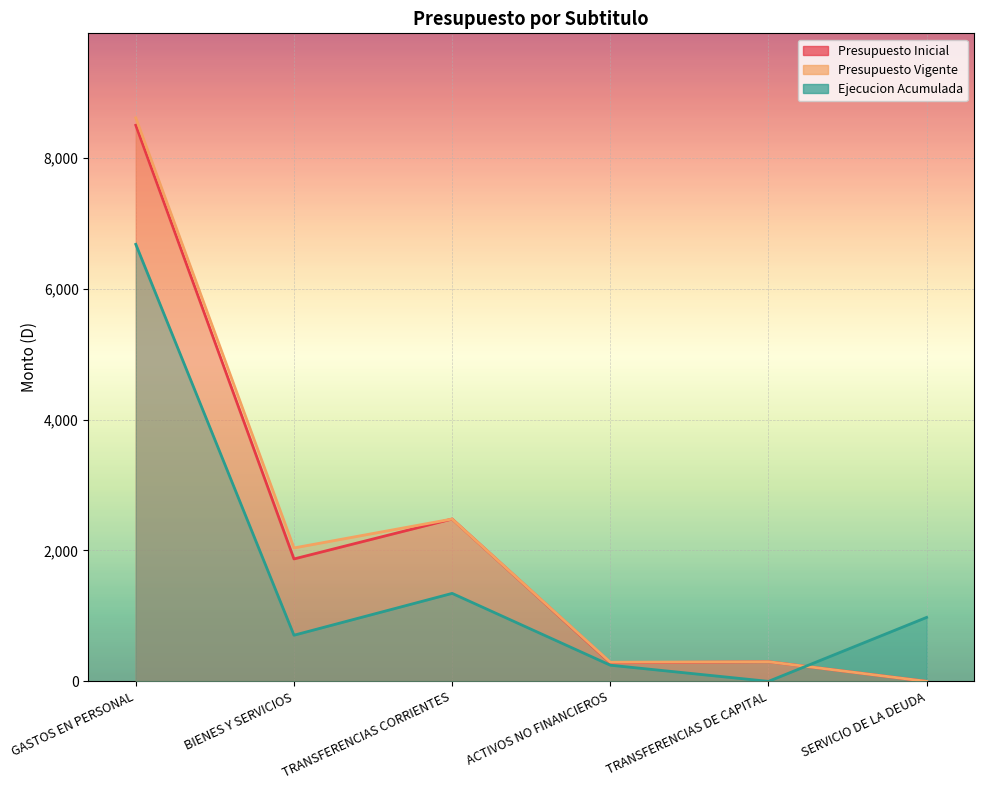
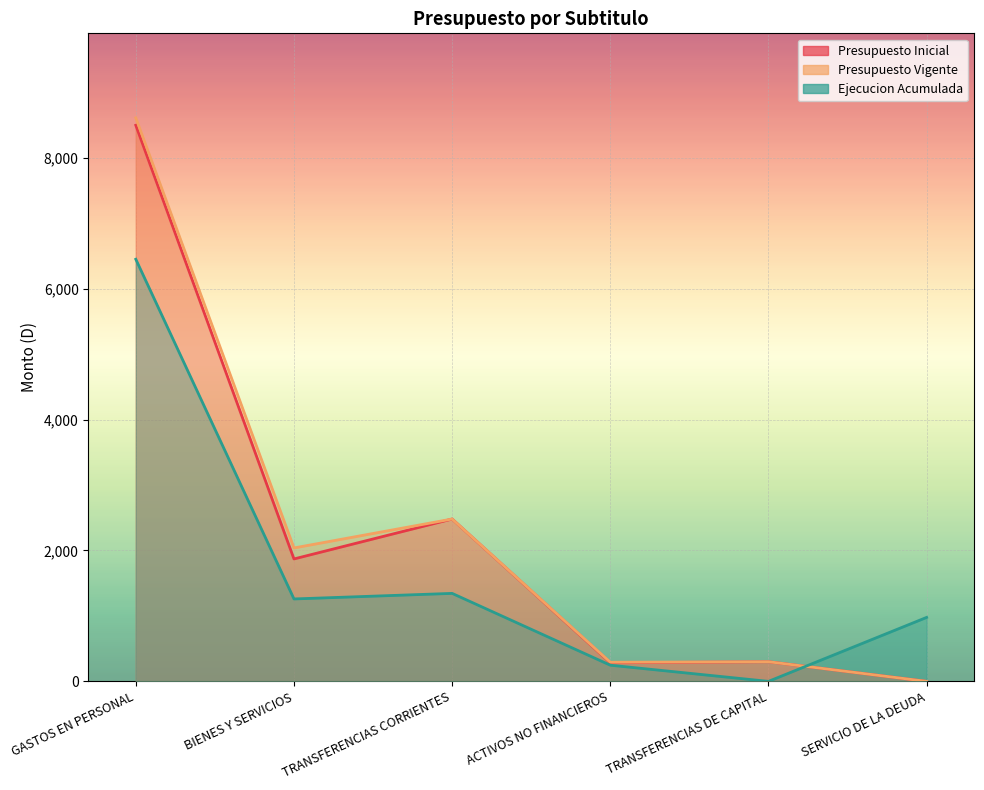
Ejecucion Acumulada, GASTOS EN PERSONAL: 6,700 -> 6,400
Ejecucion Acumulada, BIENES Y SERVICIOS: 700 -> 1,300
